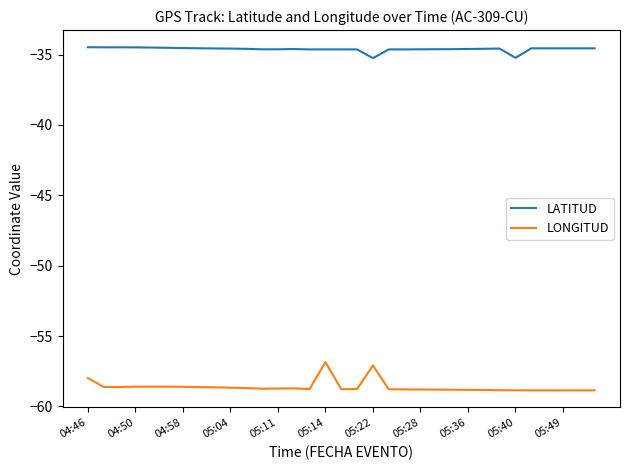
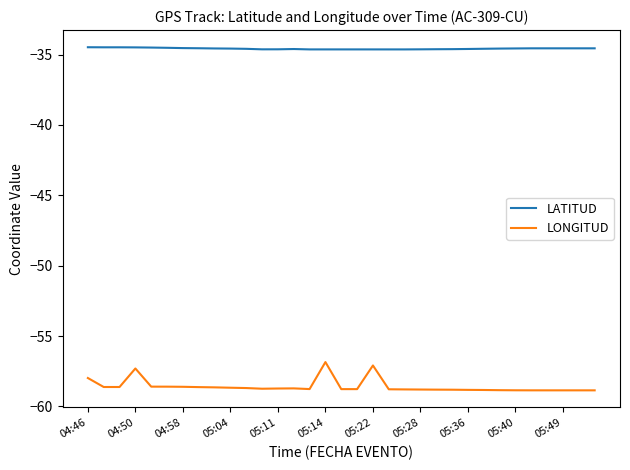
LONGITUD, 04:50: -58.6 -> -57.3
LATITUD, 05:22: -35.3 -> -34.6
LATITUD, 05:40: -35.2 -> -34.6
